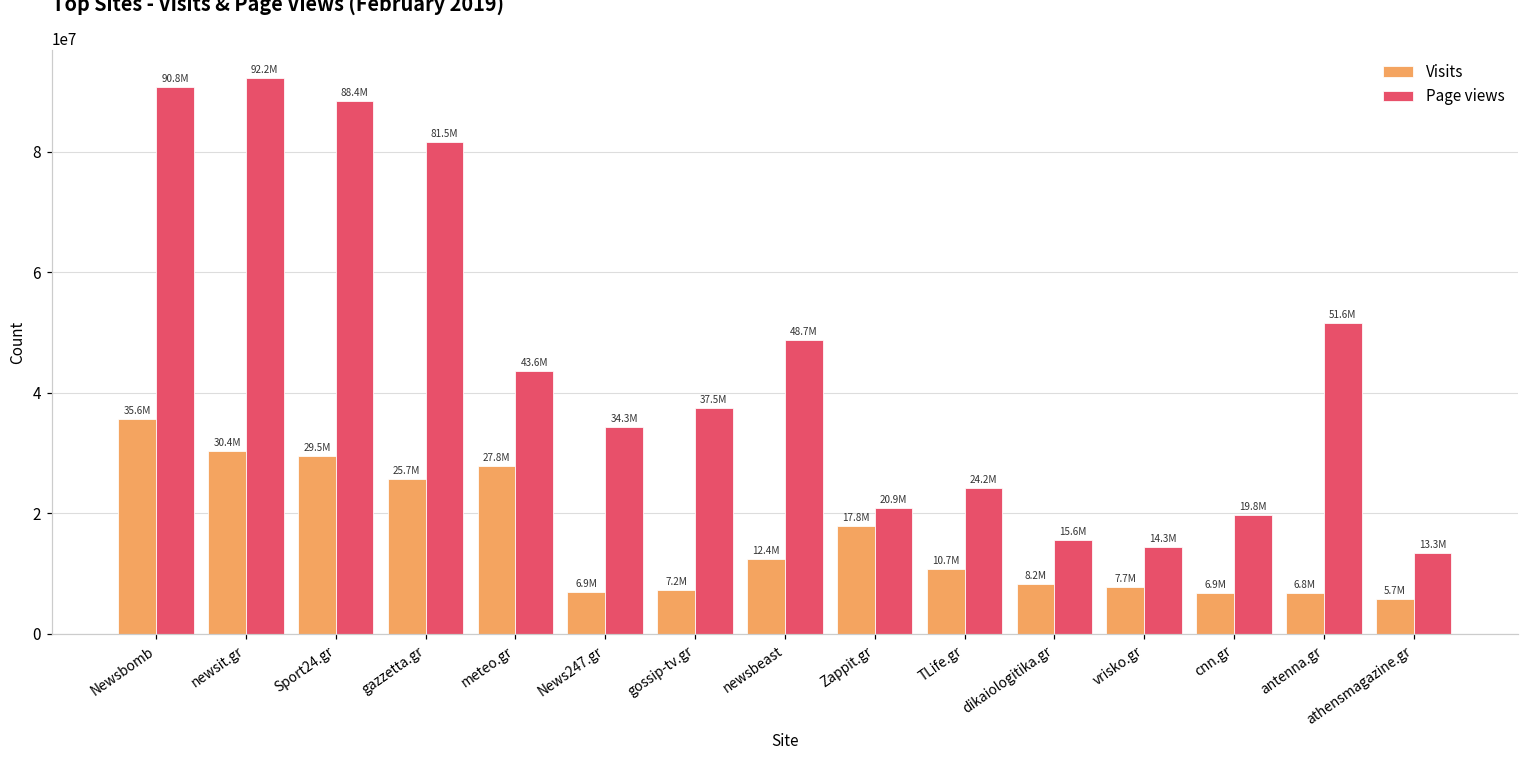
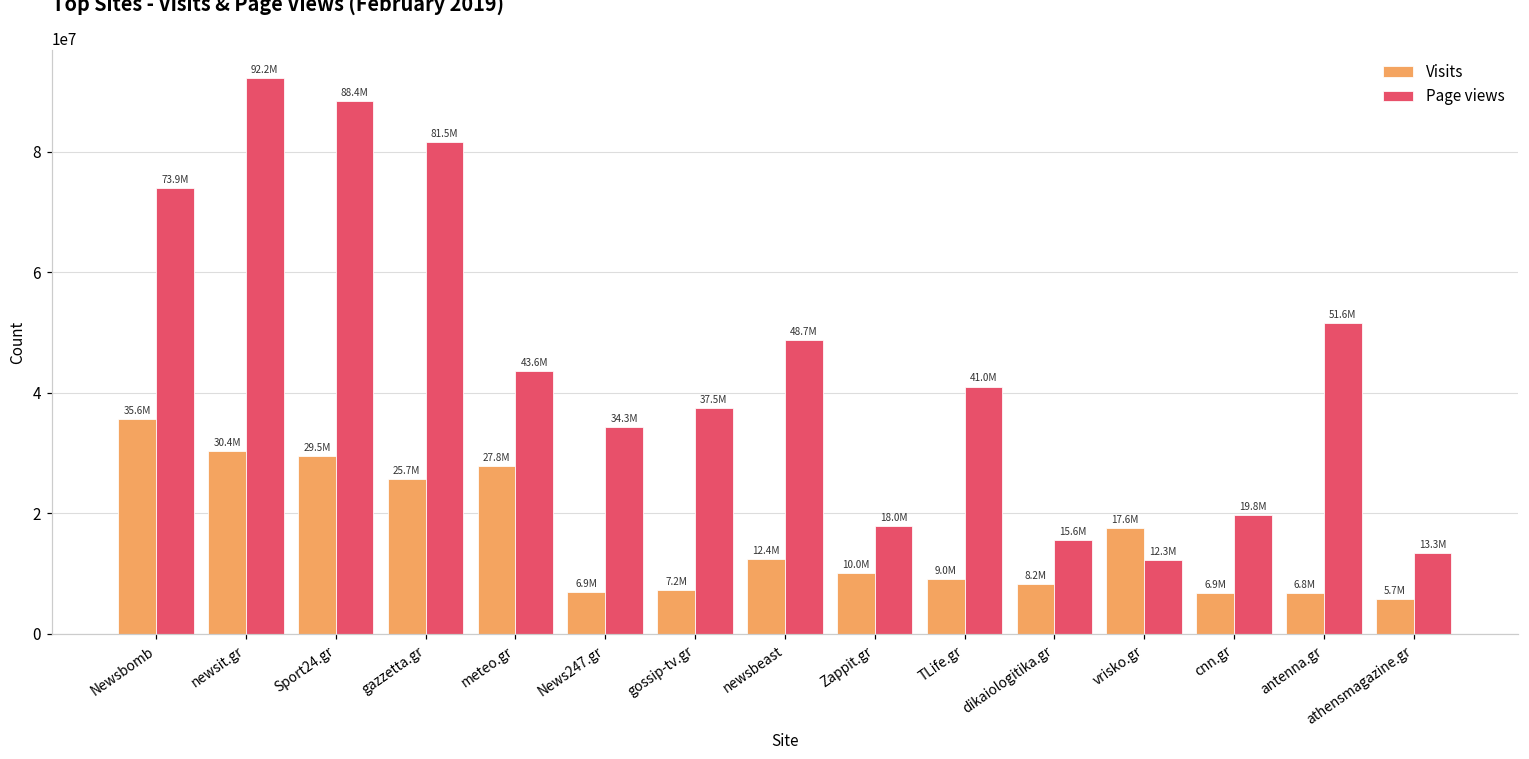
Page views, Newsbomb: 90.8M -> 73.9M
Visits, Zappit.gr: 17.8M -> 10.0M
Page views, Zappit.gr: 20.9M -> 18.0M
Visits, TLife.gr: 10.7M -> 9.0M
Page views, TLife.gr: 24.2M -> 41.0M
Visits, vrisko.gr: 7.7M -> 17.6M
Page views, vrisko.gr: 14.3M -> 12.3M
